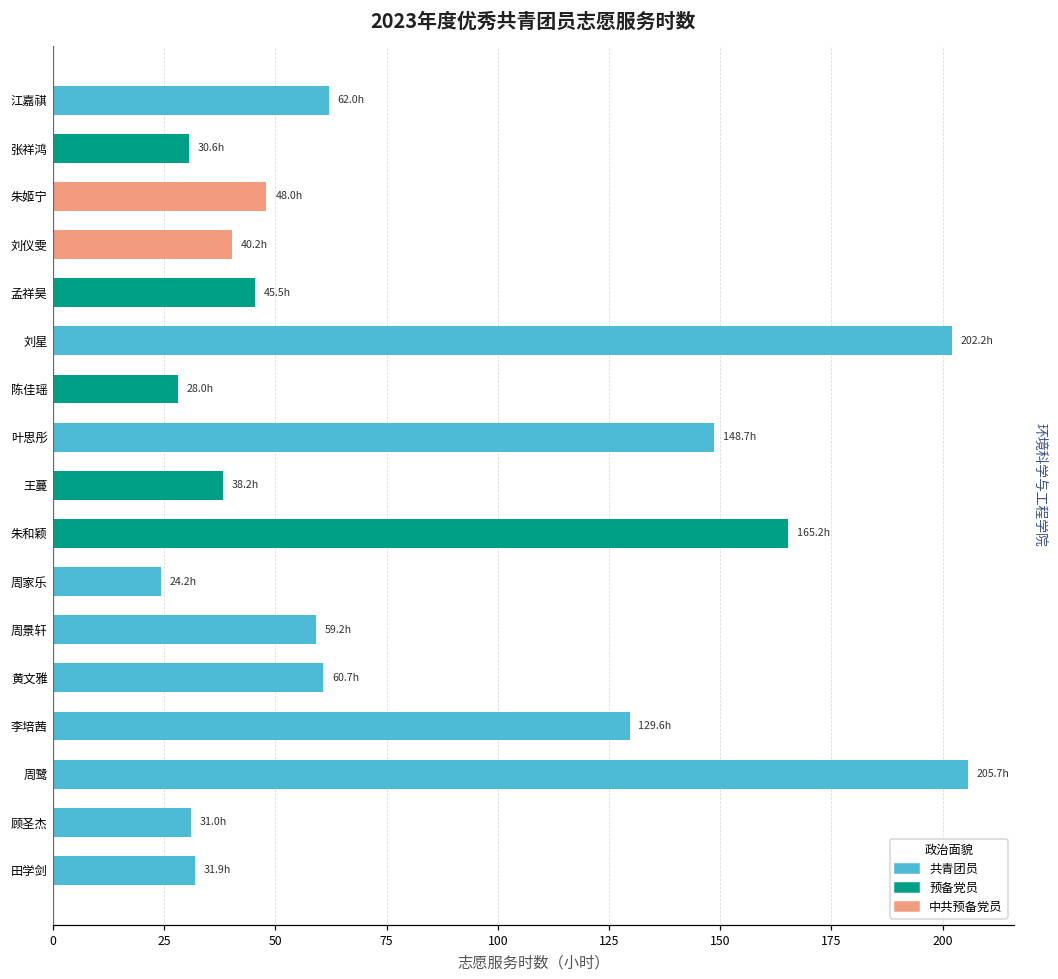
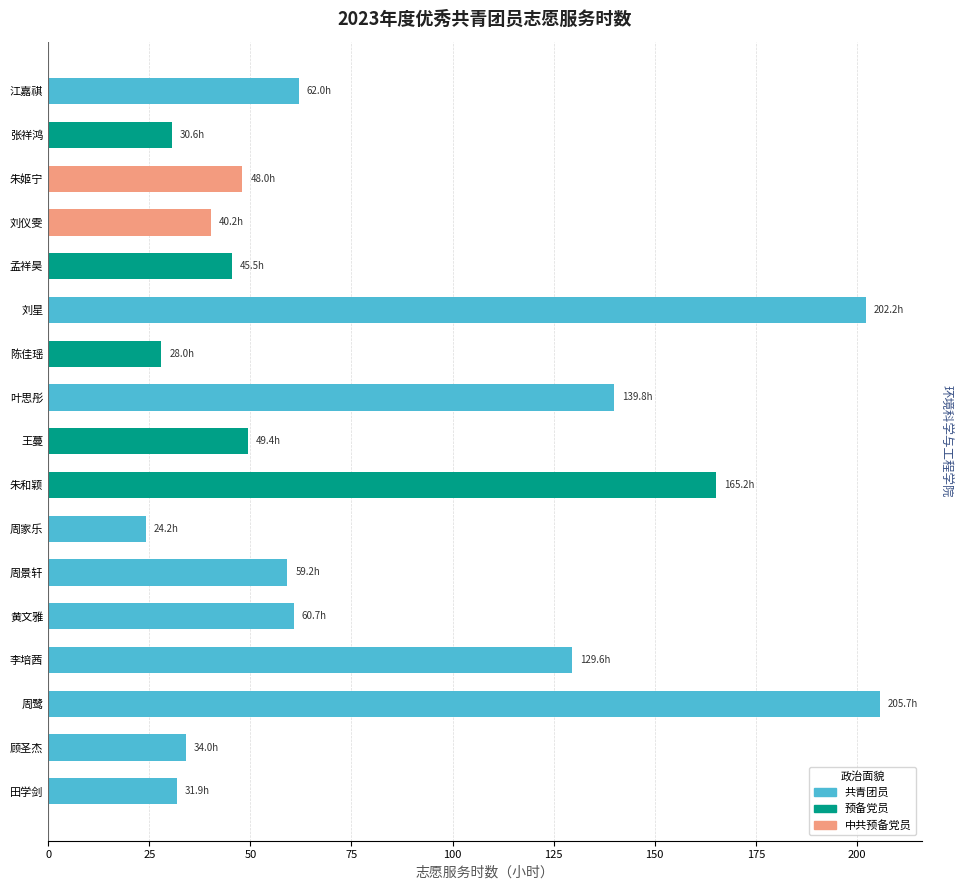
叶思彤: 148.7h -> 139.8h
王蔓: 38.2h -> 49.4h
顾圣杰: 31.0h -> 34.0h
